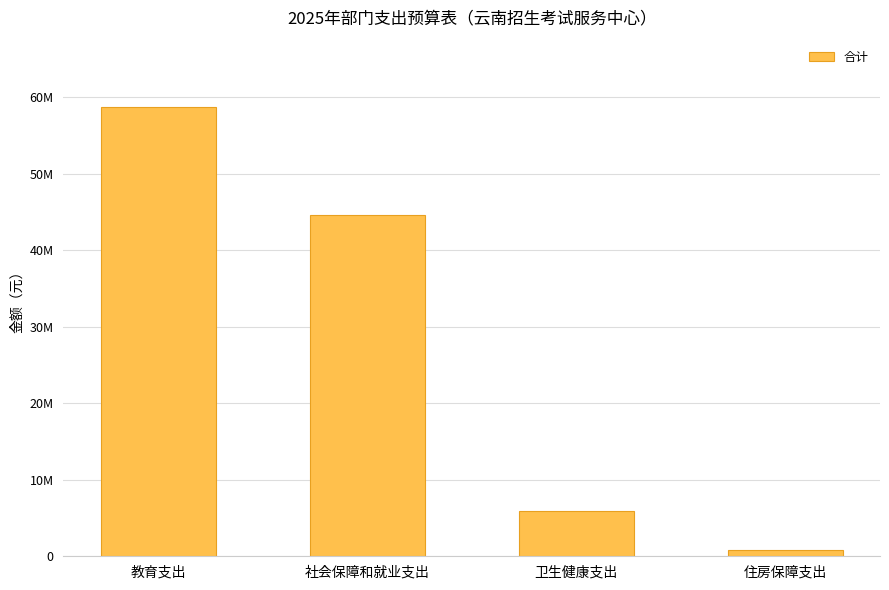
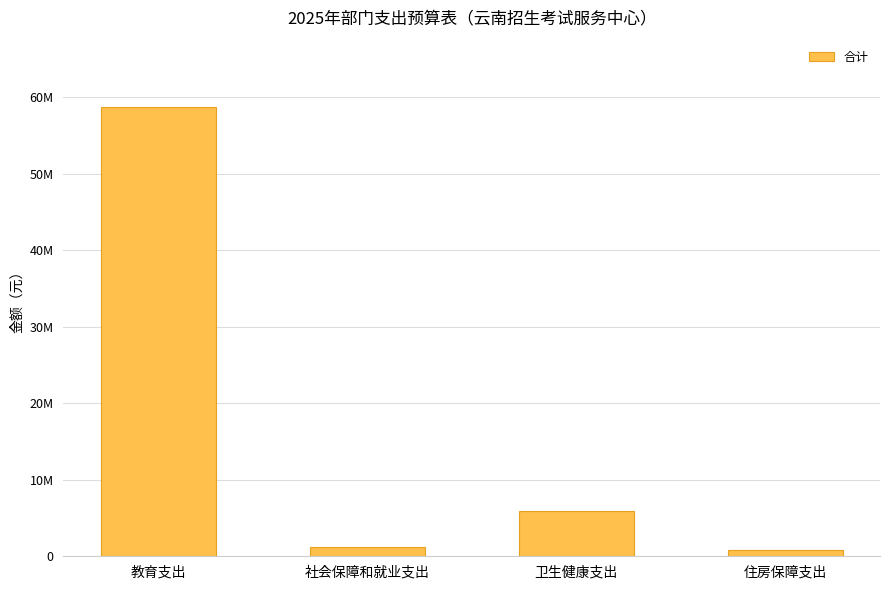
社会保障和就业支出: 45000000 -> 1000000
